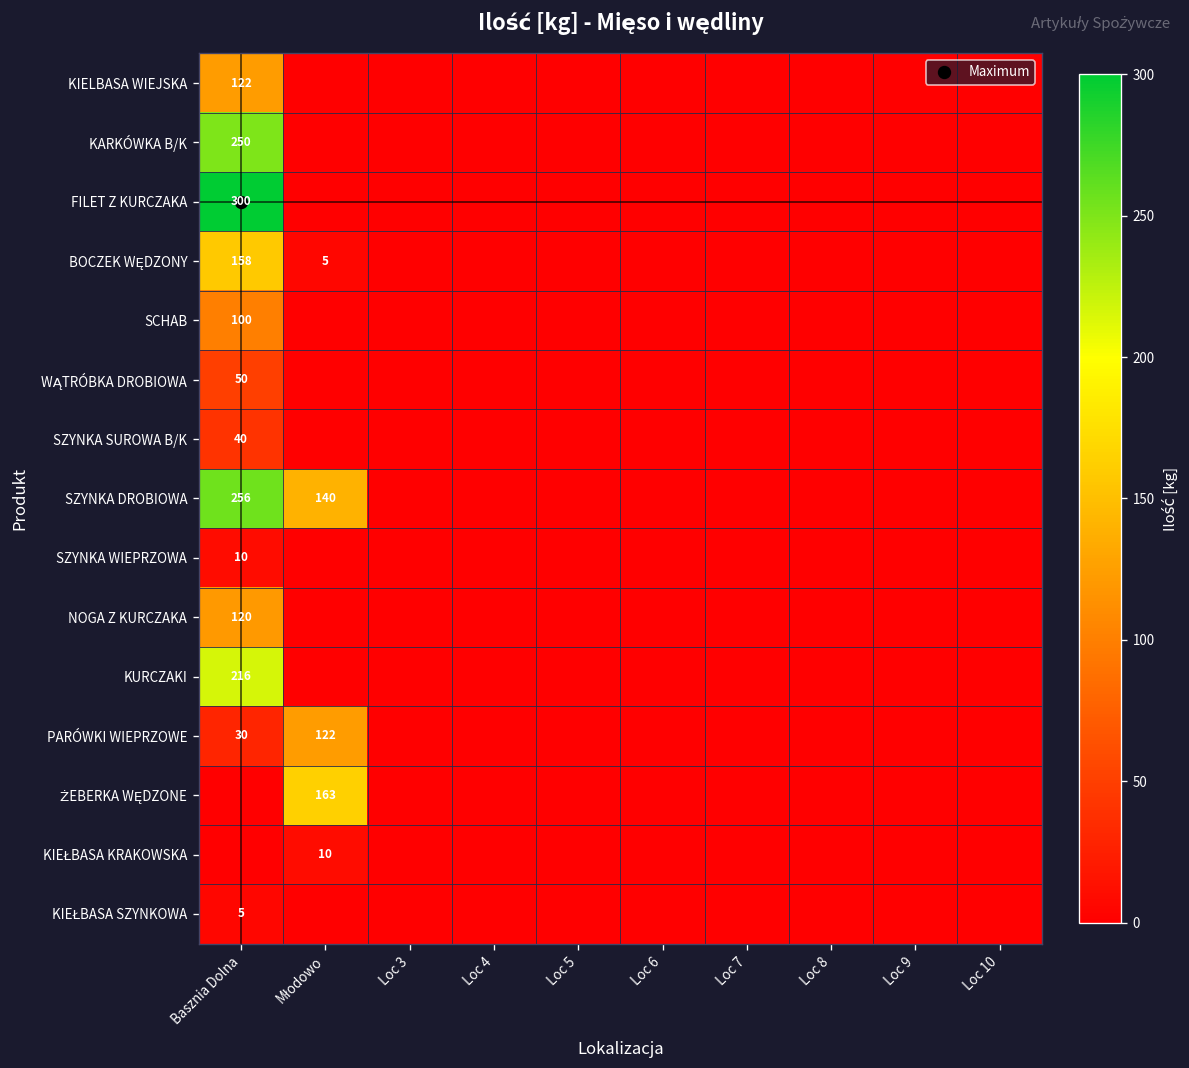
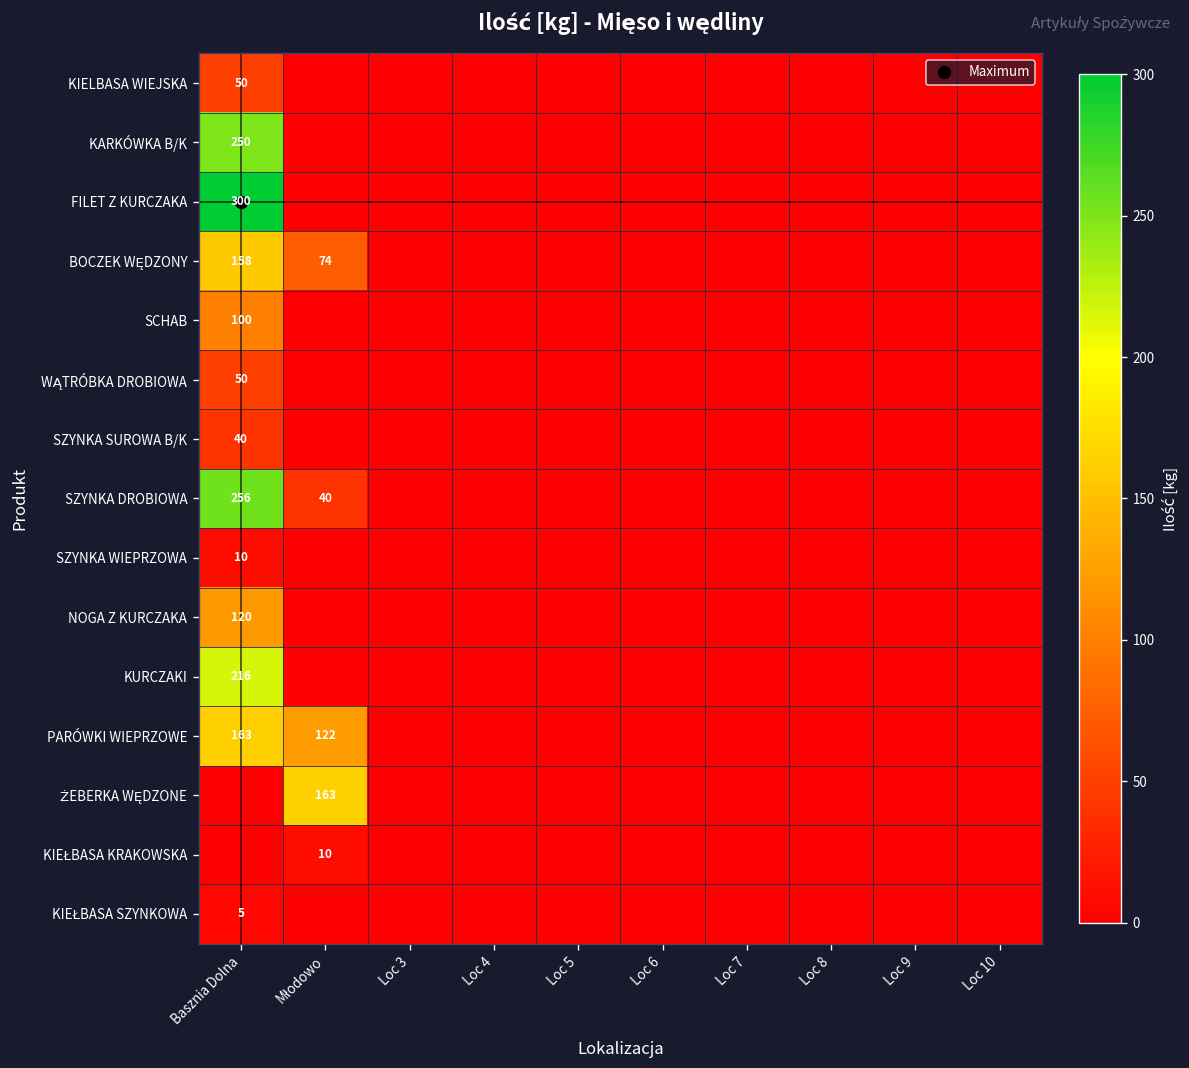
KIELBASA WIEJSKA, Basznia Dolna: 122 -> 50
BOCZEK WĘDZONY, Młodowo: 5 -> 74
SZYNKA DROBIOWA, Młodowo: 140 -> 40
PARÓWKI WIEPRZOWE, Basznia Dolna: 30 -> 163
